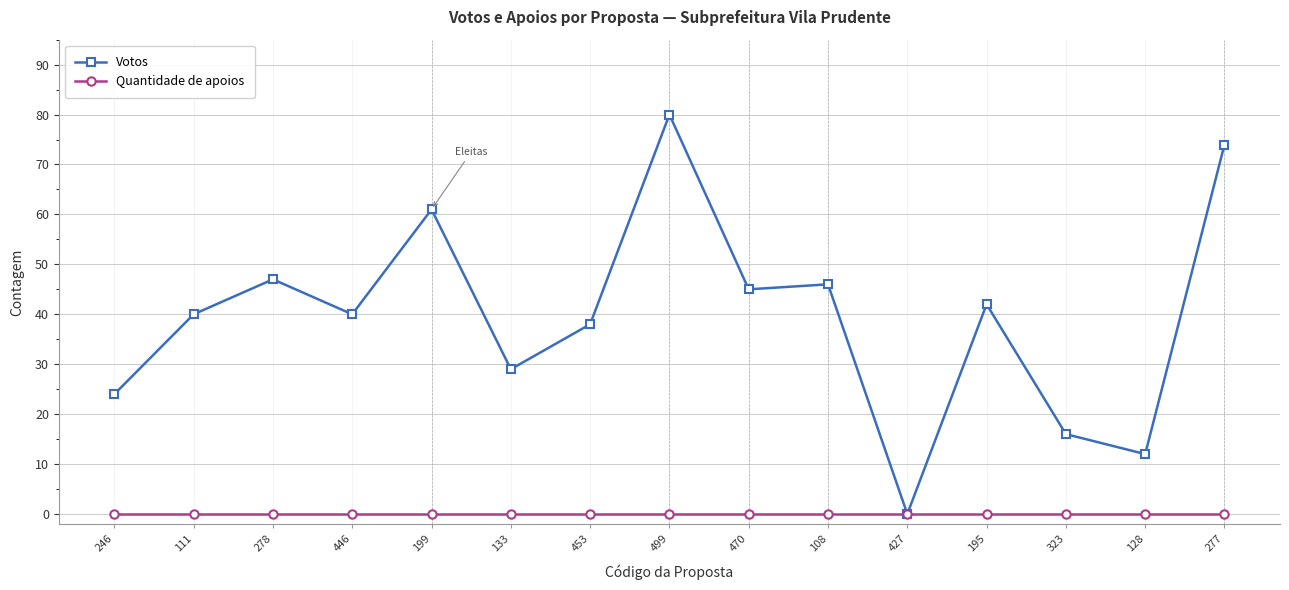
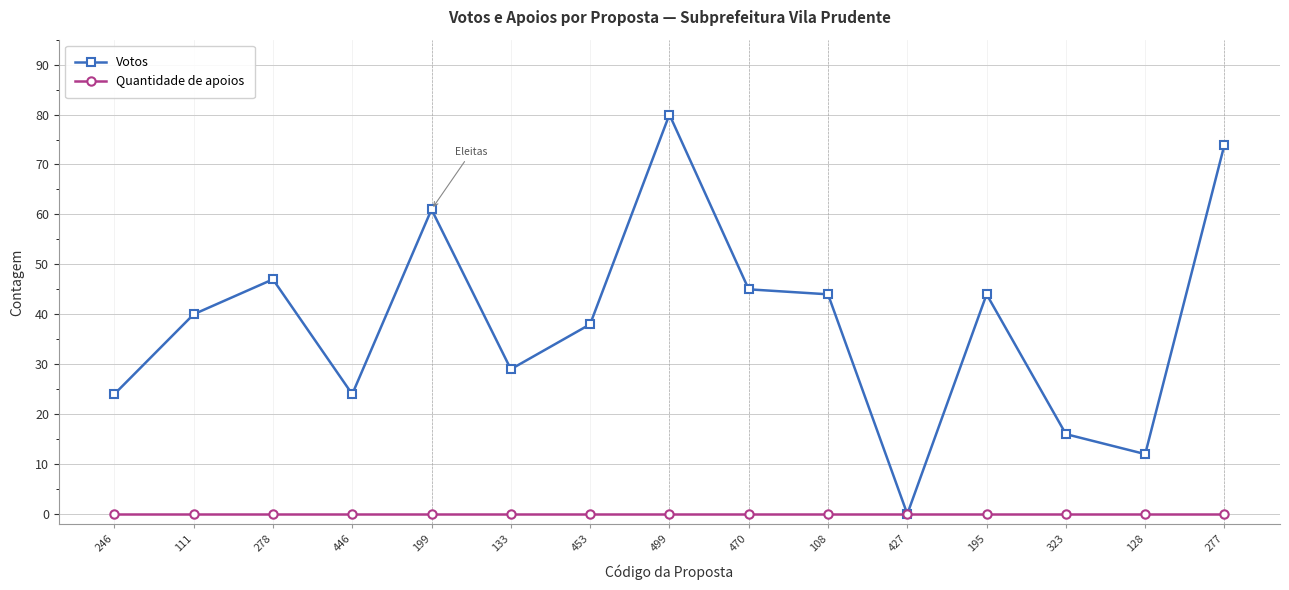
Votos, 446: 40 -> 24
Votos, 108: 46 -> 44
Votos, 195: 42 -> 44
